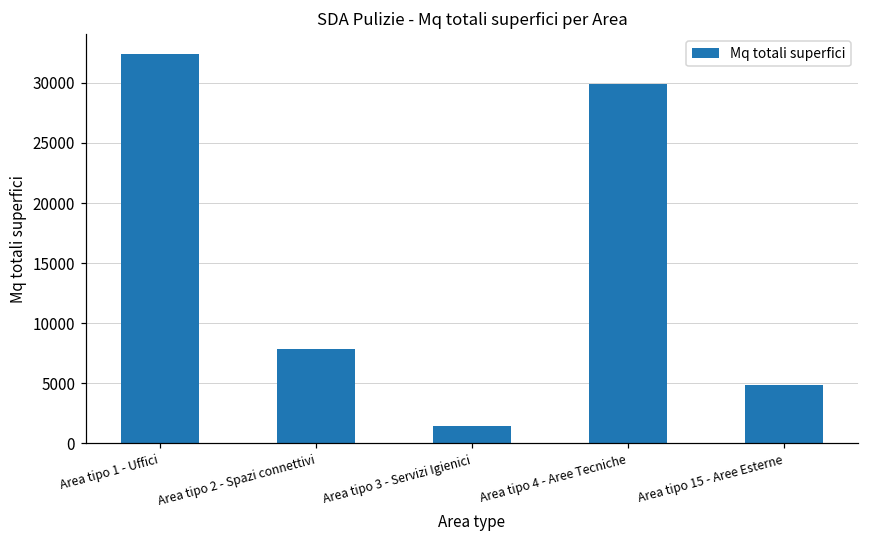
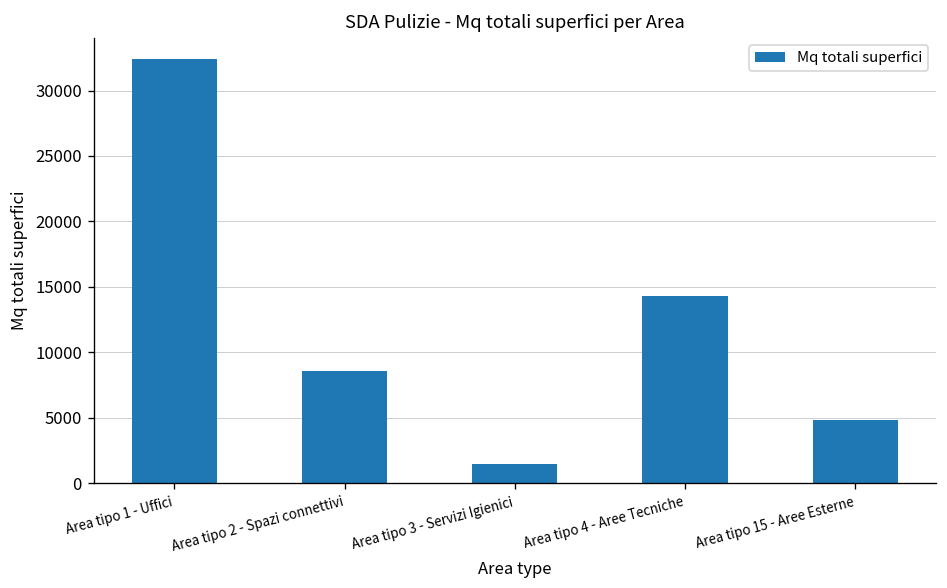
Area tipo 2 - Spazi connettivi: 7800 -> 8600
Area tipo 4 - Aree Tecniche: 29900 -> 14300
